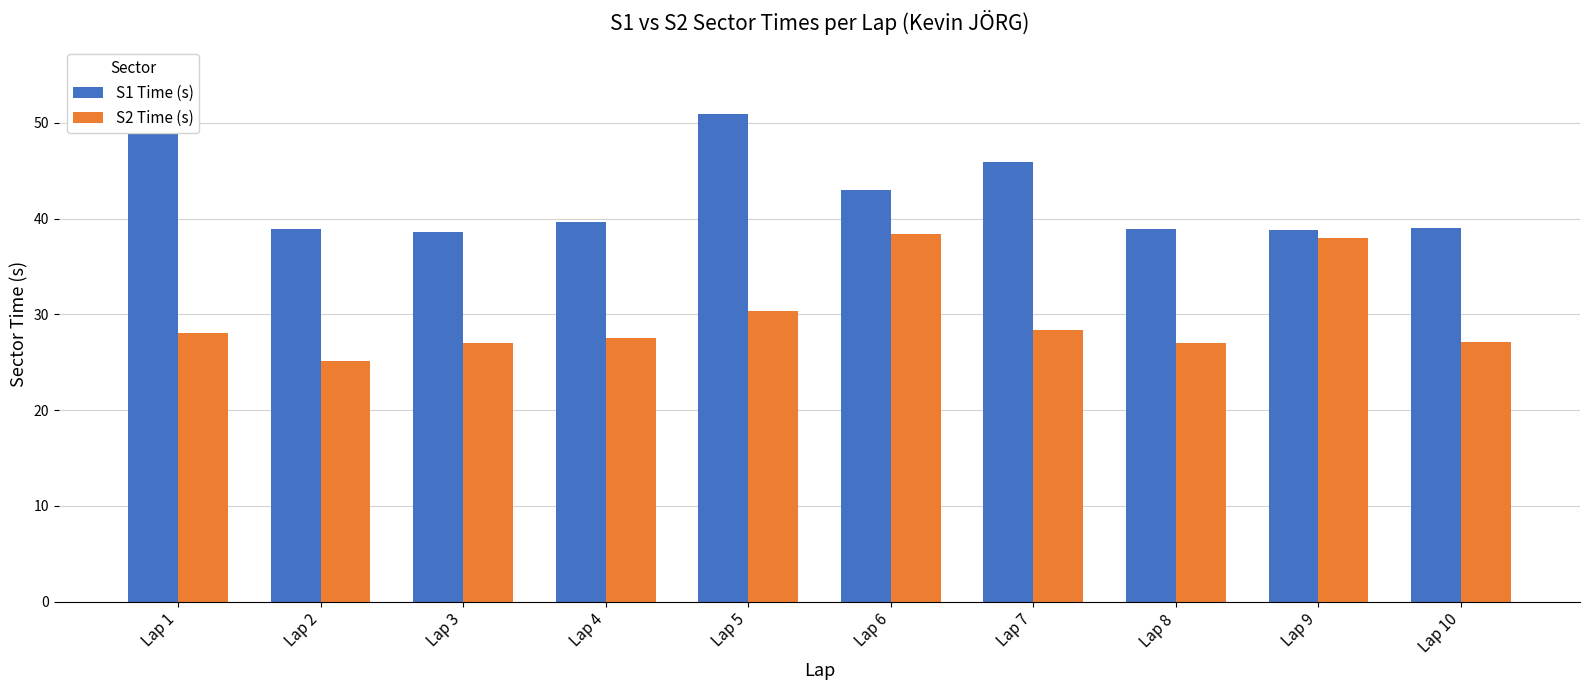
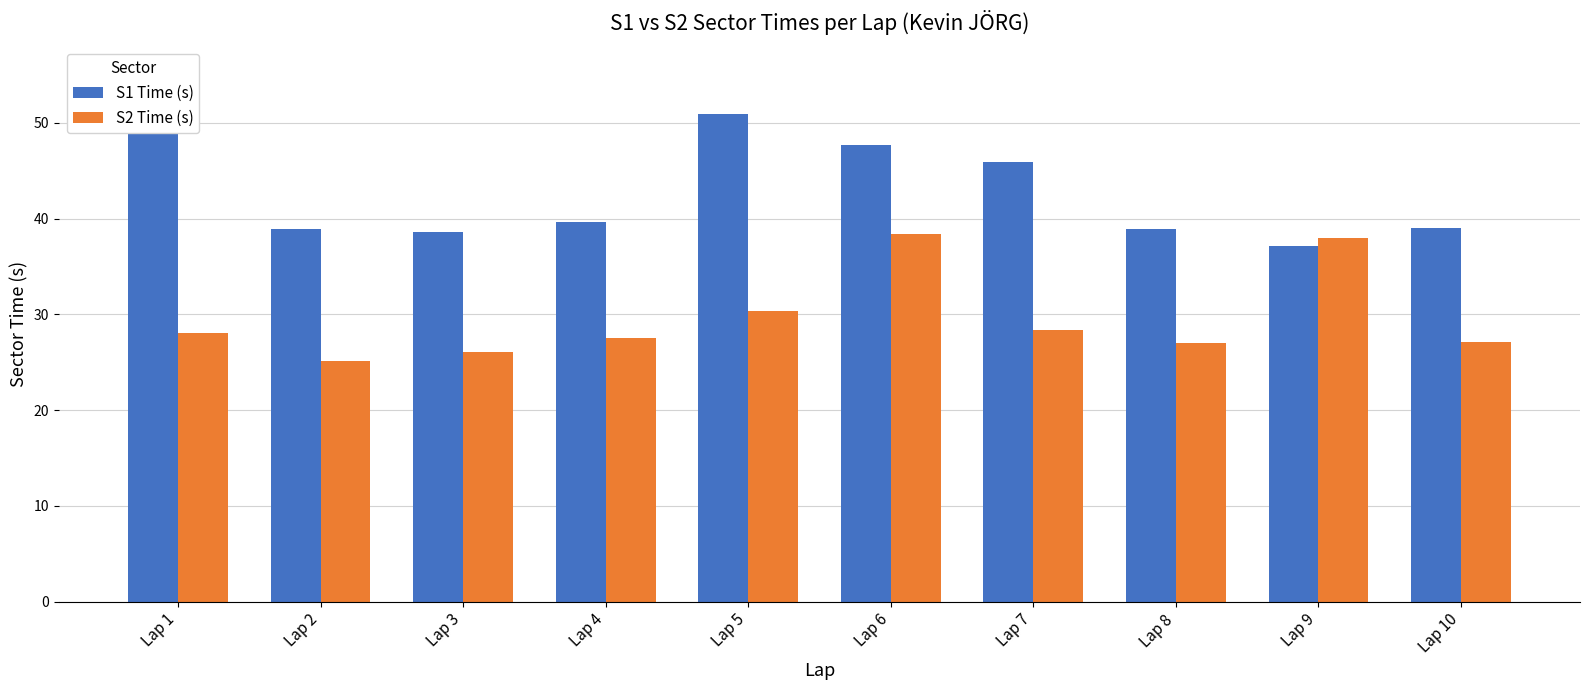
S2 Time (s), Lap 3: 27 -> 26
S1 Time (s), Lap 6: 43 -> 48
S1 Time (s), Lap 9: 39 -> 37
